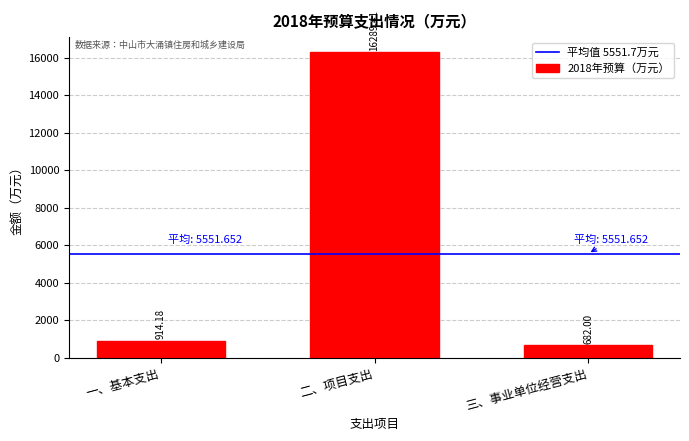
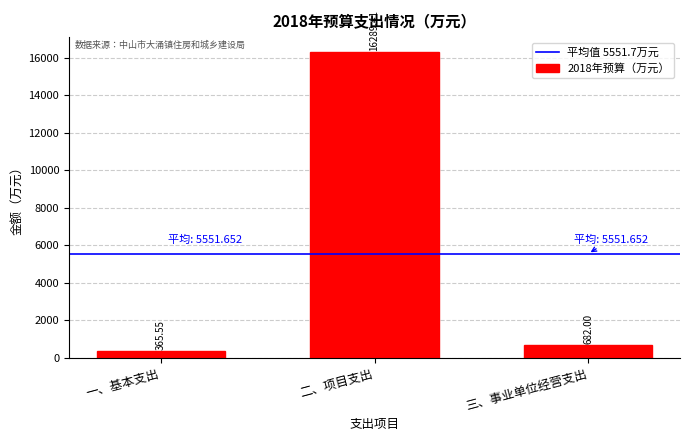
一、基本支出: 914.18 -> 365.55
